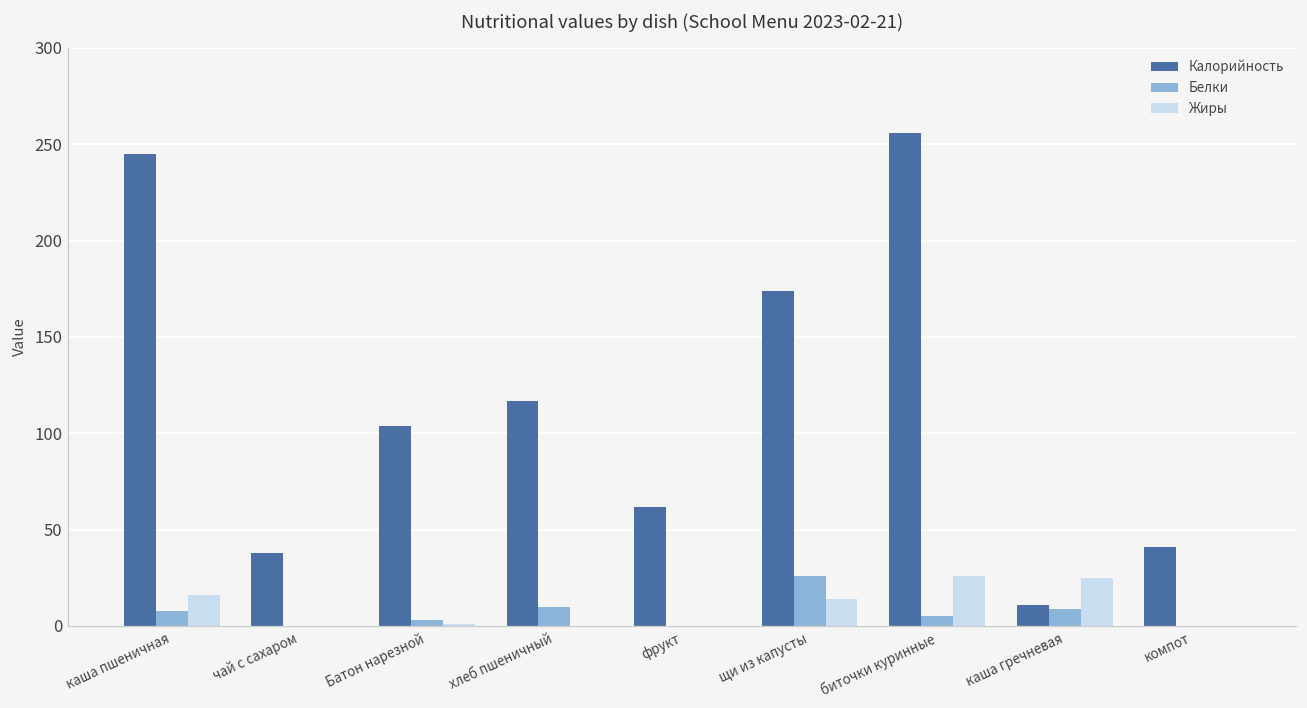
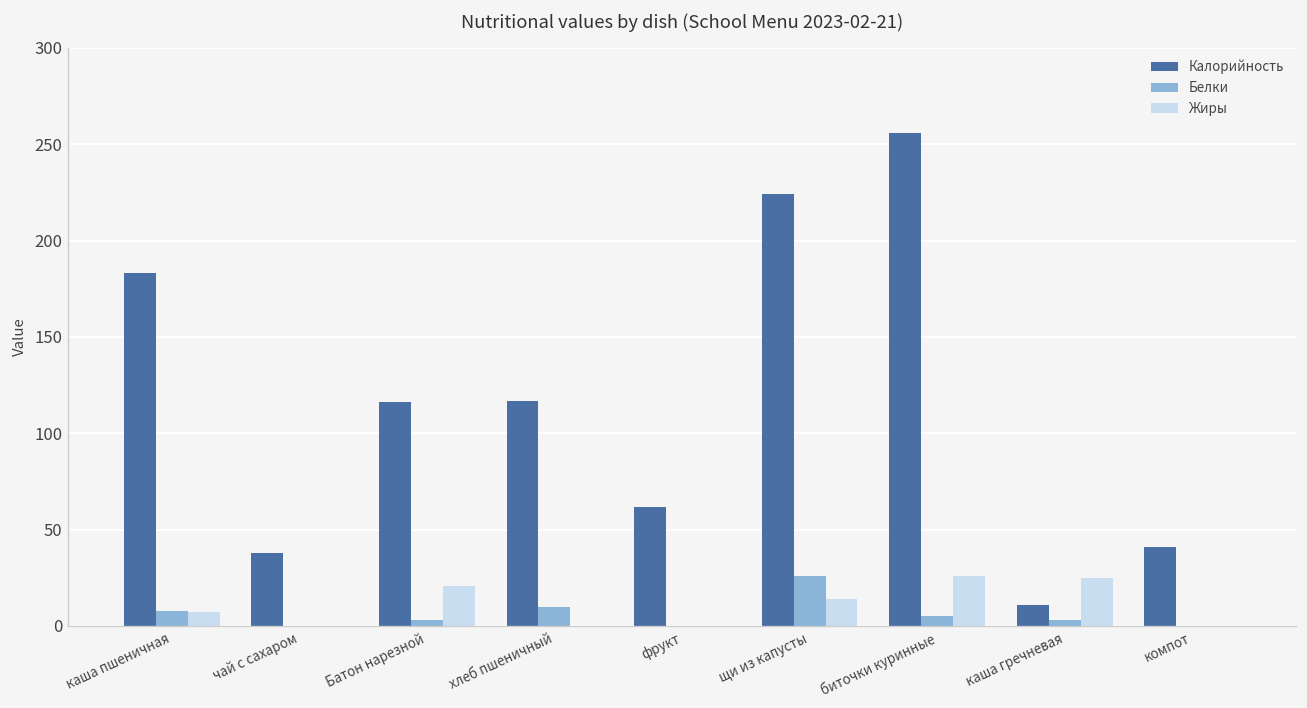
Калорийность, каша пшеничная: 245 -> 183
Жиры, каша пшеничная: 16 -> 7
Калорийность, Батон нарезной: 104 -> 116
Жиры, Батон нарезной: 1 -> 21
Калорийность, щи из капусты: 174 -> 224
Белки, каша гречневая: 9 -> 3
